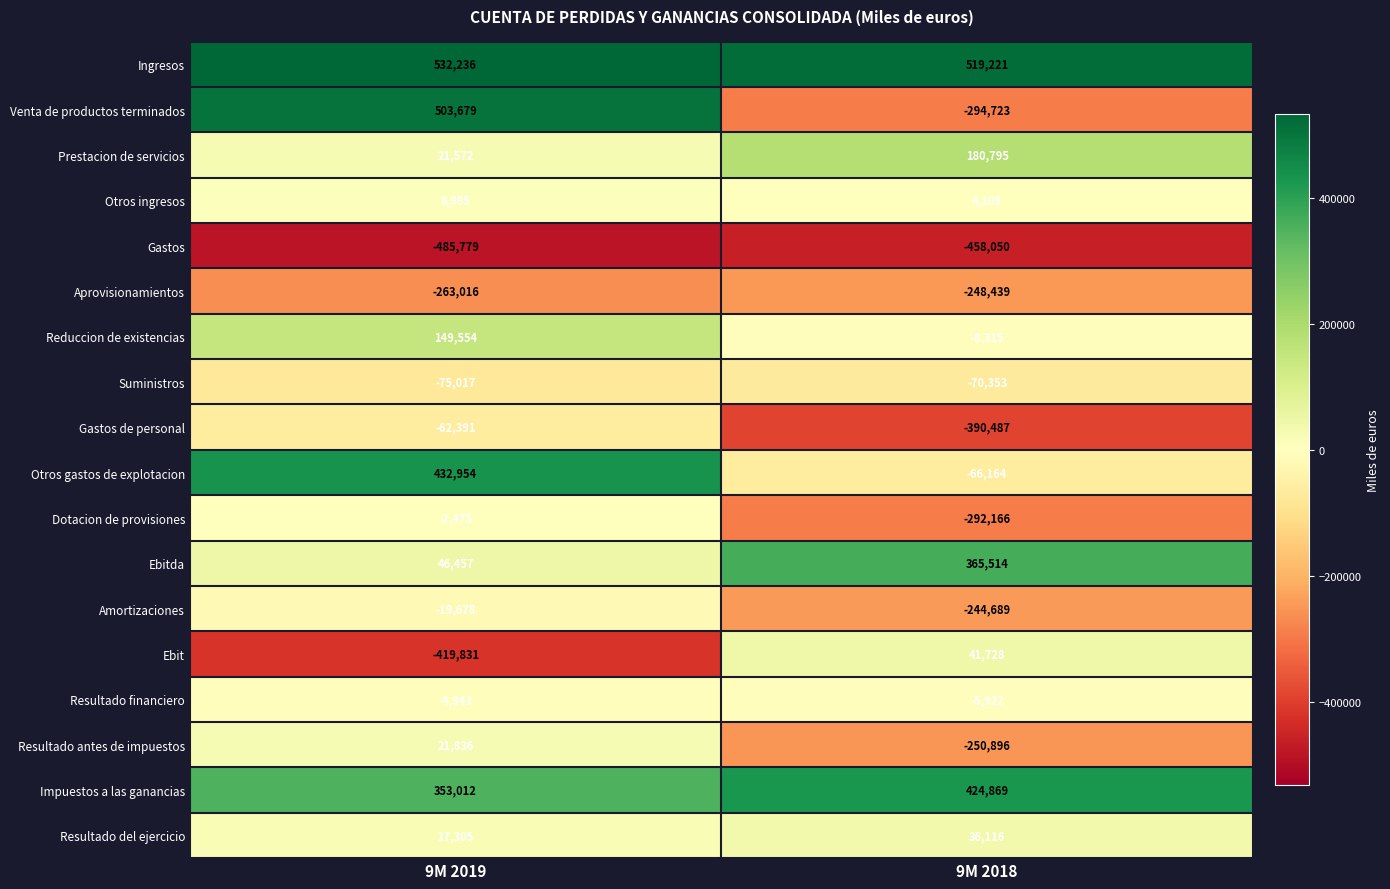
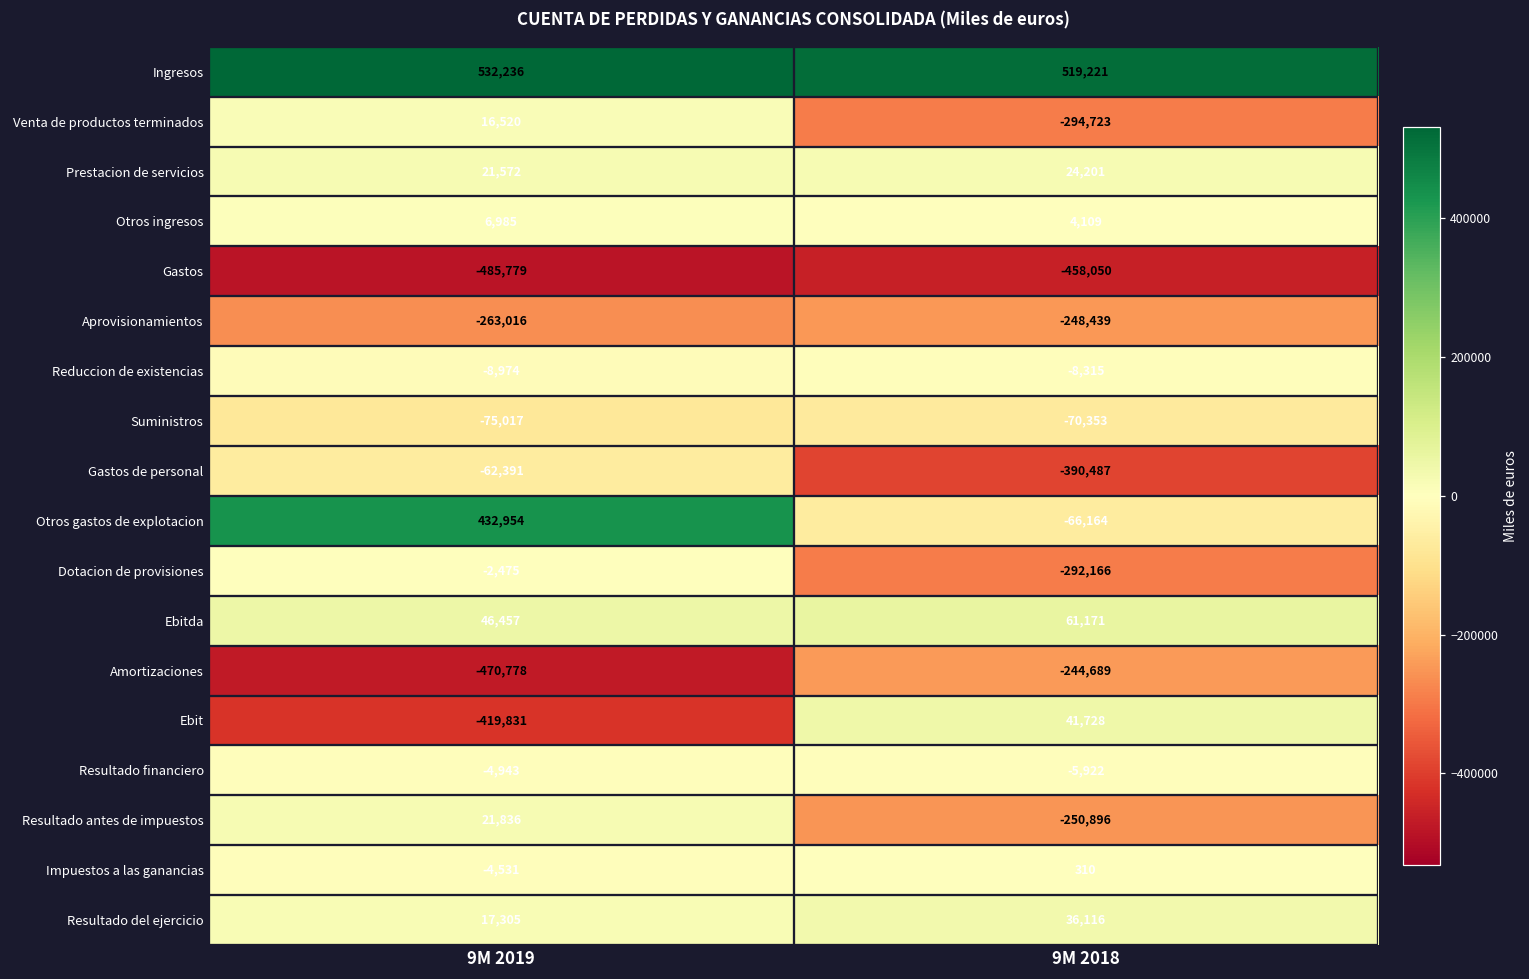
Venta de productos terminados, 9M 2019: 503,679 -> 16,520
Prestacion de servicios, 9M 2018: 180,795 -> 24,201
Reduccion de existencias, 9M 2019: 149,554 -> -8,974
Ebitda, 9M 2018: 365,514 -> 61,171
Amortizaciones, 9M 2019: -19,678 -> -470,778
Impuestos a las ganancias, 9M 2019: 353,012 -> -4,531
Impuestos a las ganancias, 9M 2018: 424,869 -> 310
